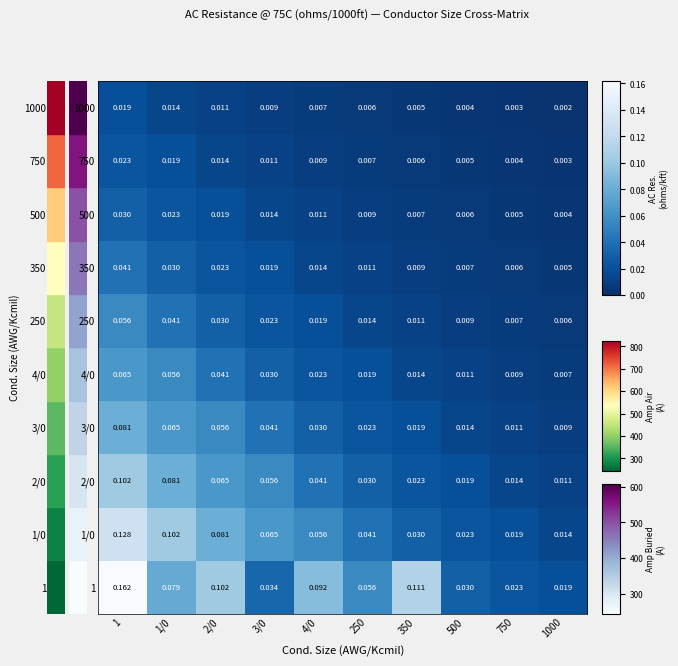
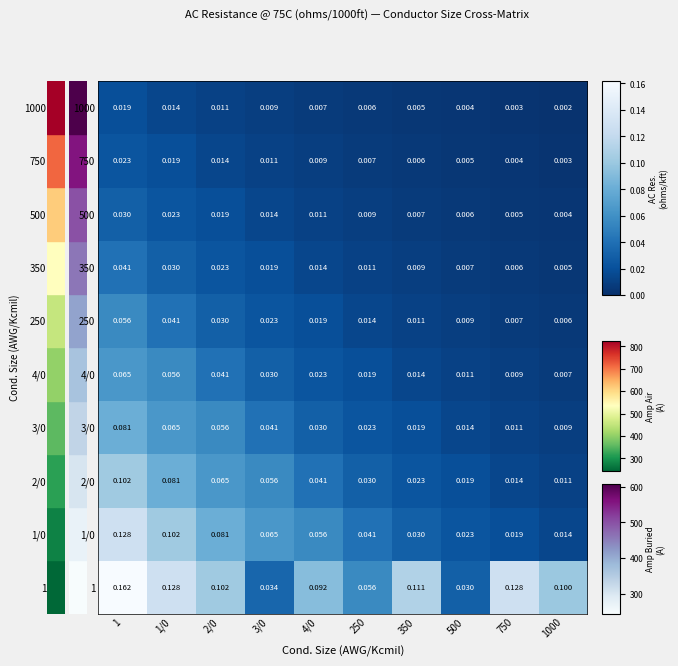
1, 1/0: 0.079 -> 0.128
1, 750: 0.023 -> 0.128
1, 1000: 0.019 -> 0.100
